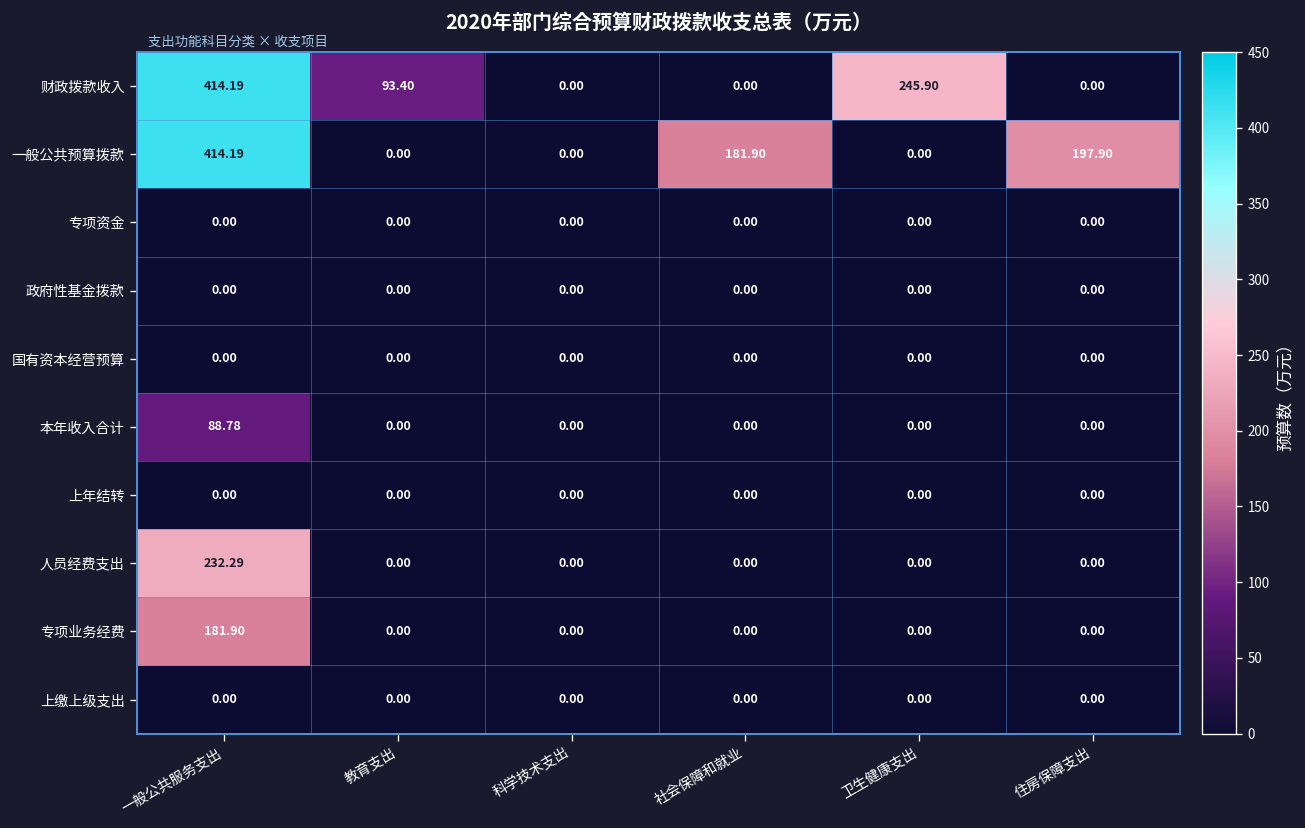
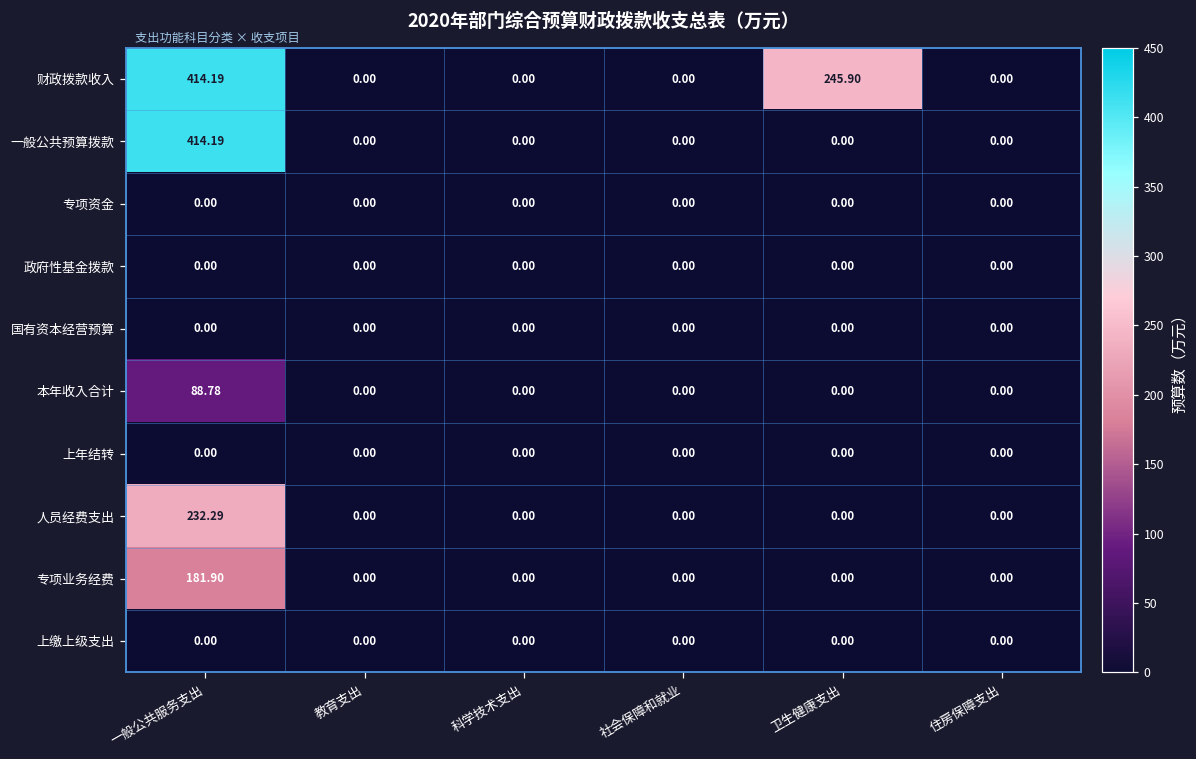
财政拨款收入, 教育支出: 93.40 -> 0.00
一般公共预算拨款, 社会保障和就业: 181.90 -> 0.00
一般公共预算拨款, 住房保障支出: 197.90 -> 0.00
